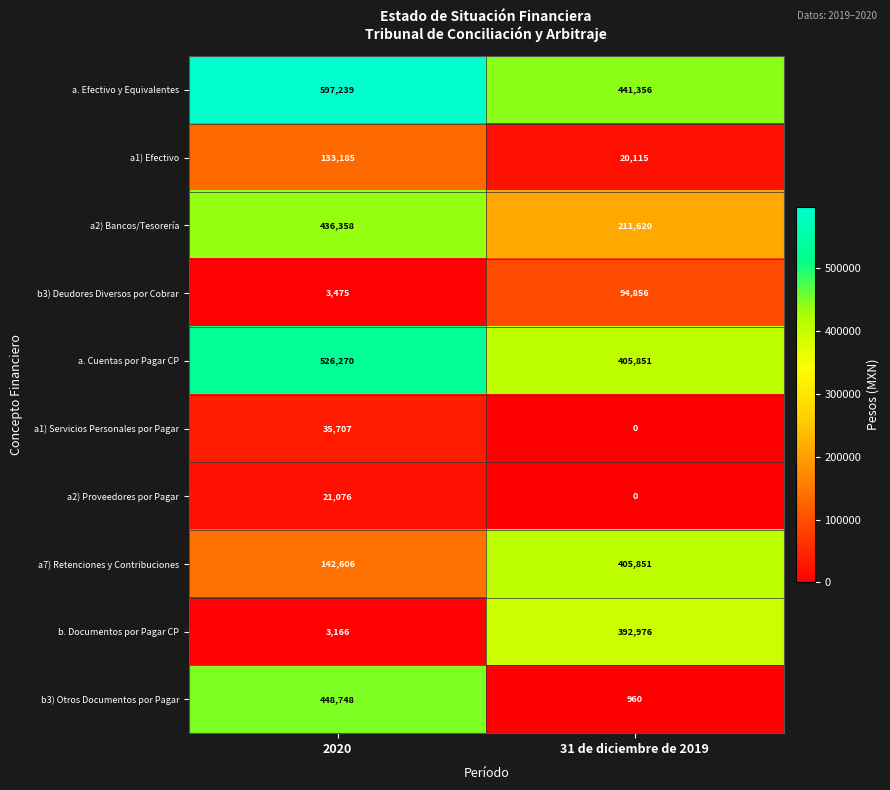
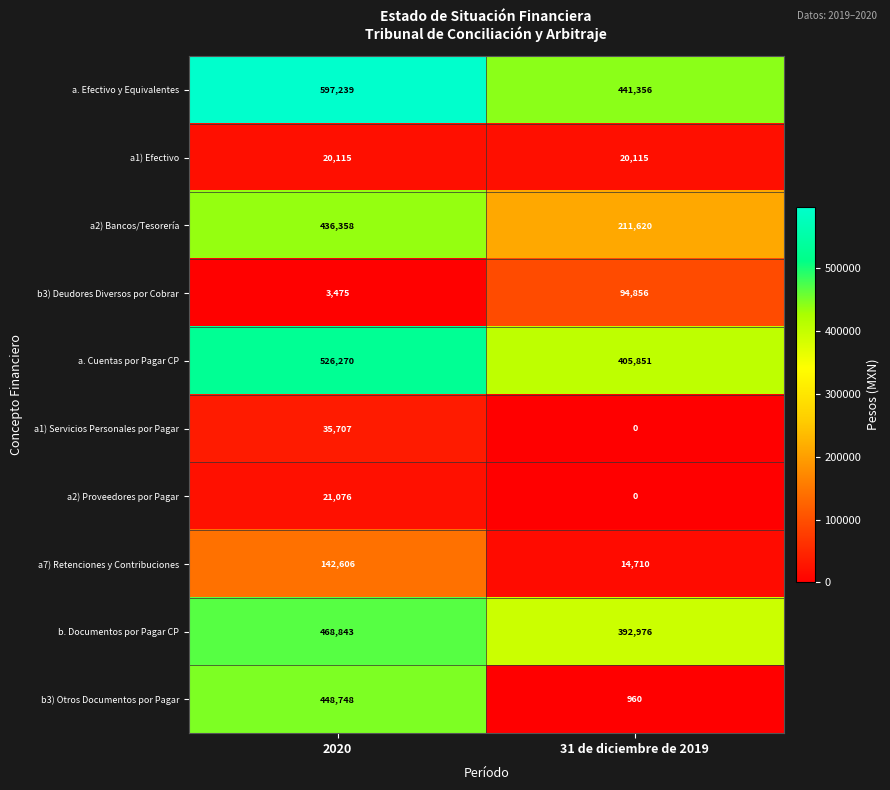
a1) Efectivo, 2020: 133,185 -> 20,115
a7) Retenciones y Contribuciones, 31 de diciembre de 2019: 405,851 -> 14,710
b. Documentos por Pagar CP, 2020: 3,166 -> 468,843
